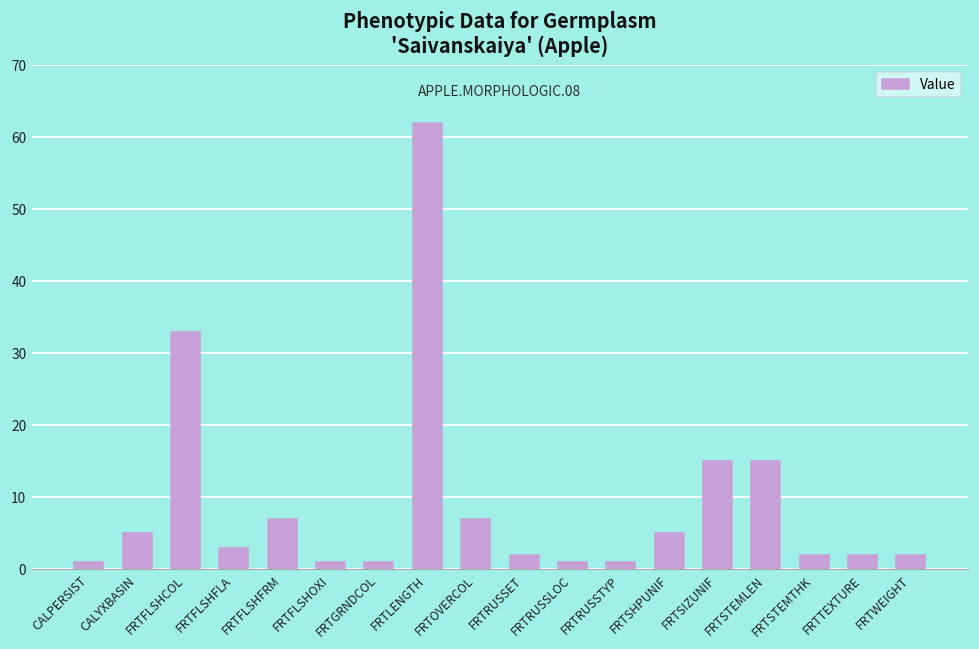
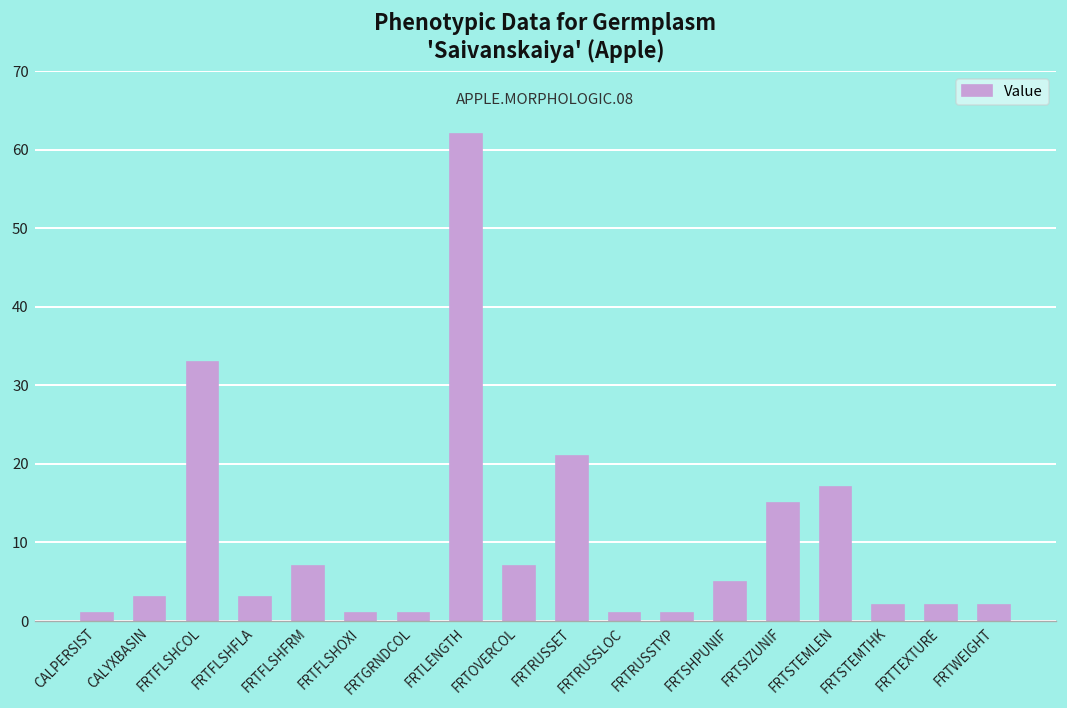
CALYXBASIN: 5 -> 3
FRTRUSSET: 2 -> 21
FRTSTEMLEN: 15 -> 17
